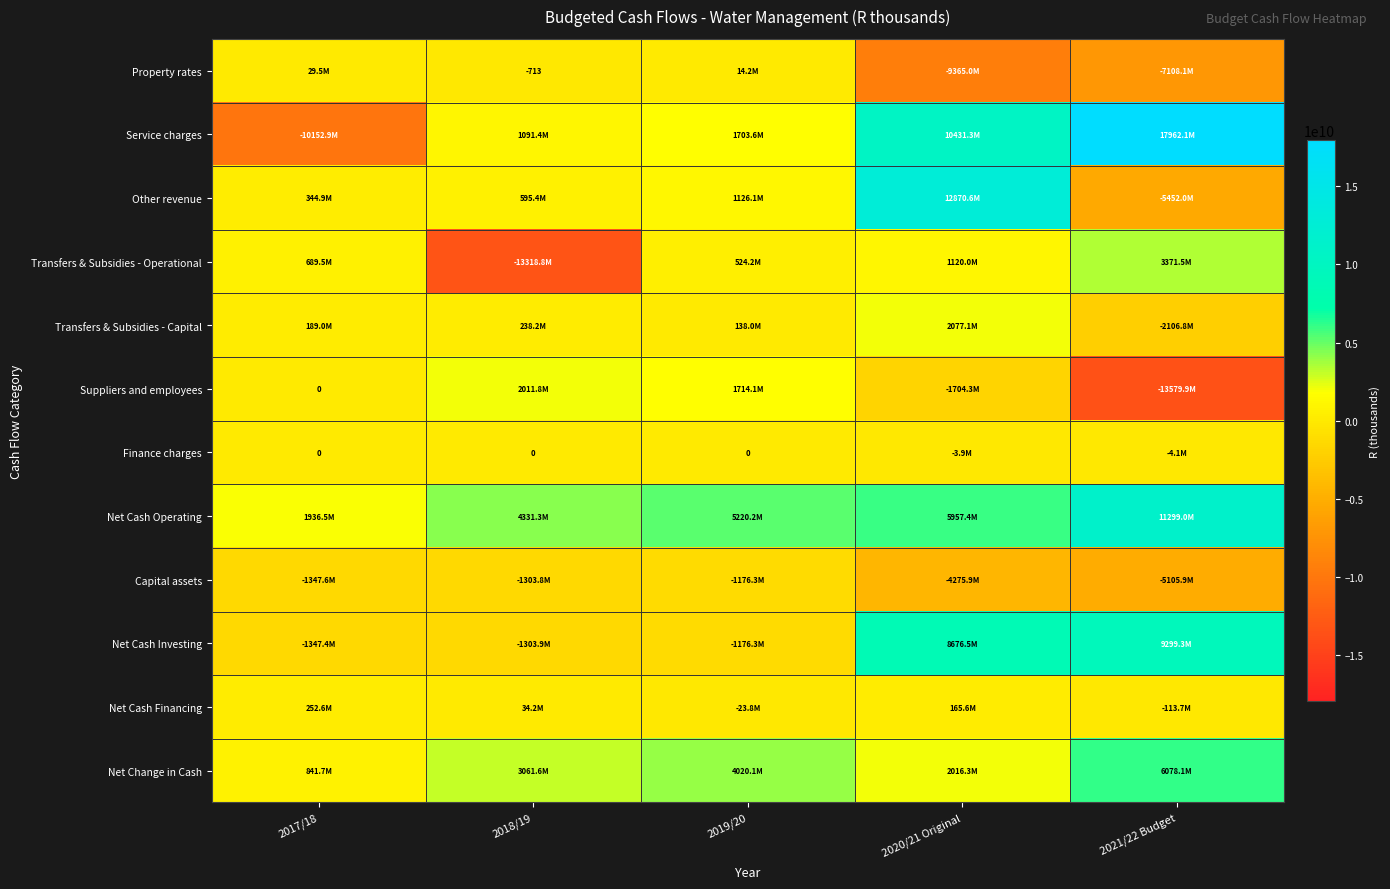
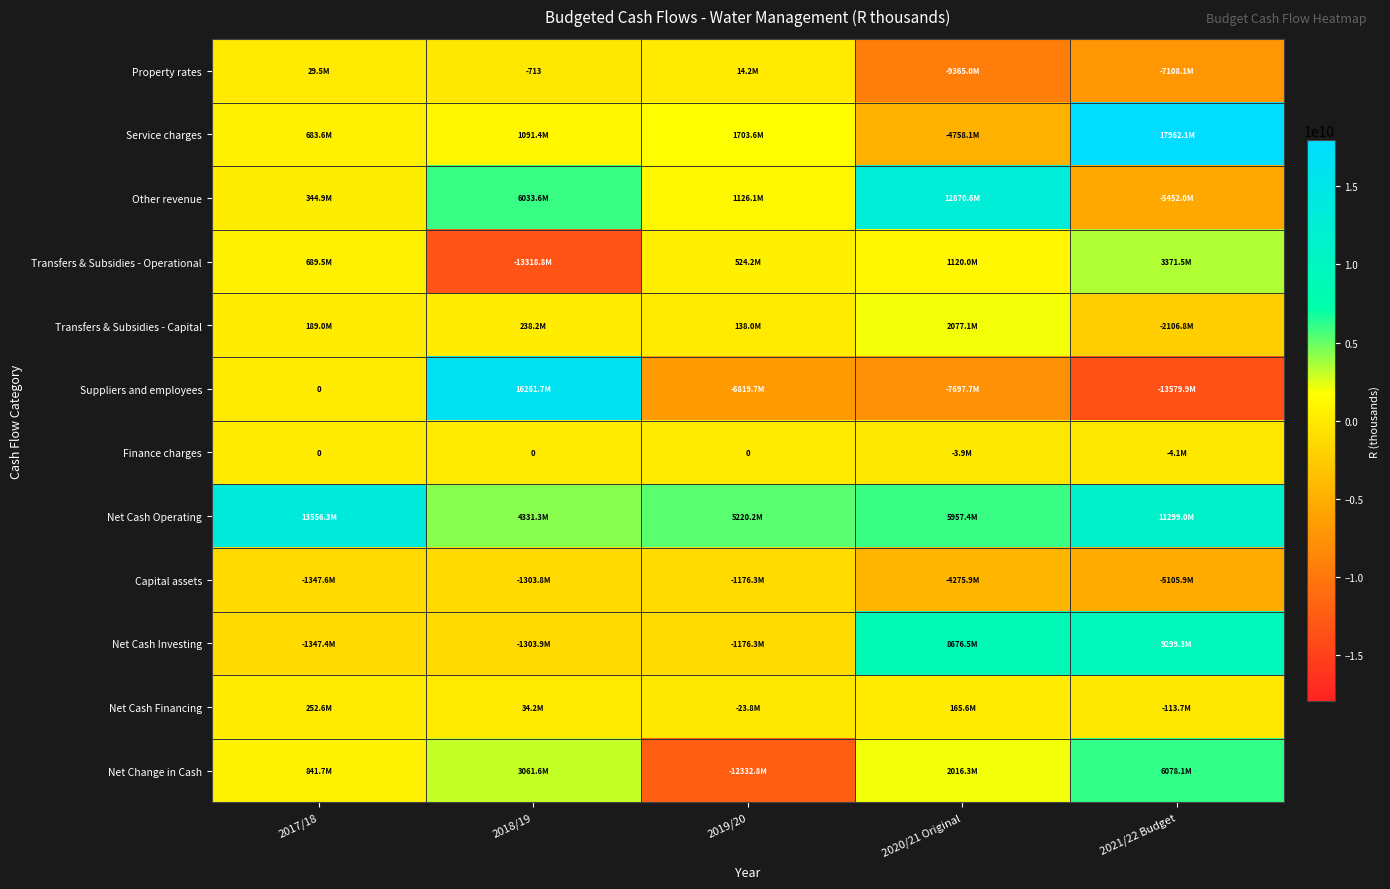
Service charges, 2017/18: -10152.9M -> 683.6M
Service charges, 2020/21 Original: 10431.3M -> -4758.1M
Other revenue, 2018/19: 595.4M -> 6033.6M
Suppliers and employees, 2018/19: 2011.8M -> 16261.7M
Suppliers and employees, 2019/20: 1714.1M -> -6819.7M
Suppliers and employees, 2020/21 Original: -1704.3M -> -7697.7M
Net Cash Operating, 2017/18: 1936.5M -> 13556.3M
Net Change in Cash, 2019/20: 4020.1M -> -12332.8M
